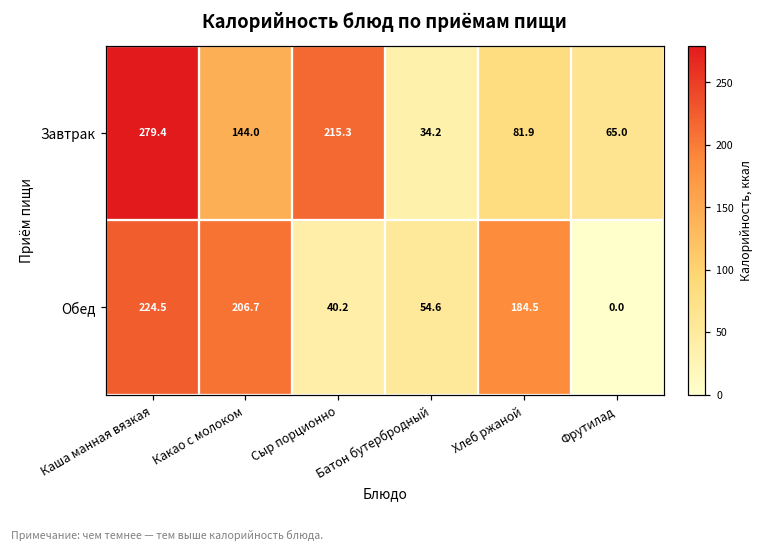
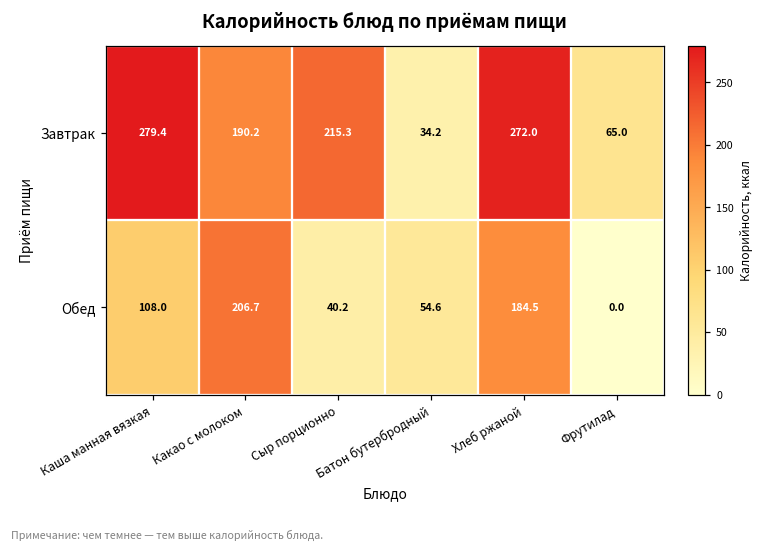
Завтрак, Какао с молоком: 144.0 -> 190.2
Завтрак, Хлеб ржаной: 81.9 -> 272.0
Обед, Каша манная вязкая: 224.5 -> 108.0
